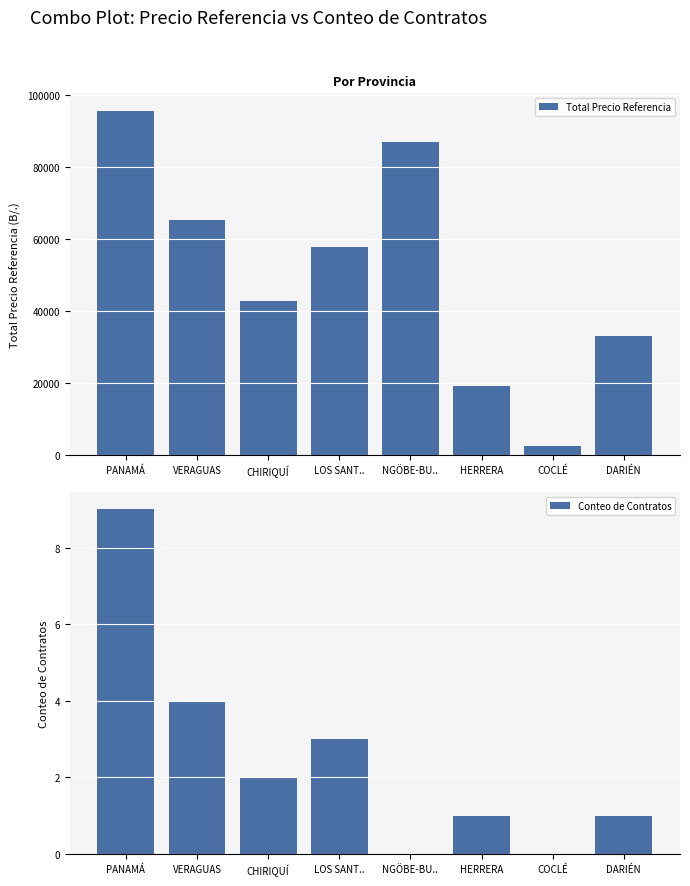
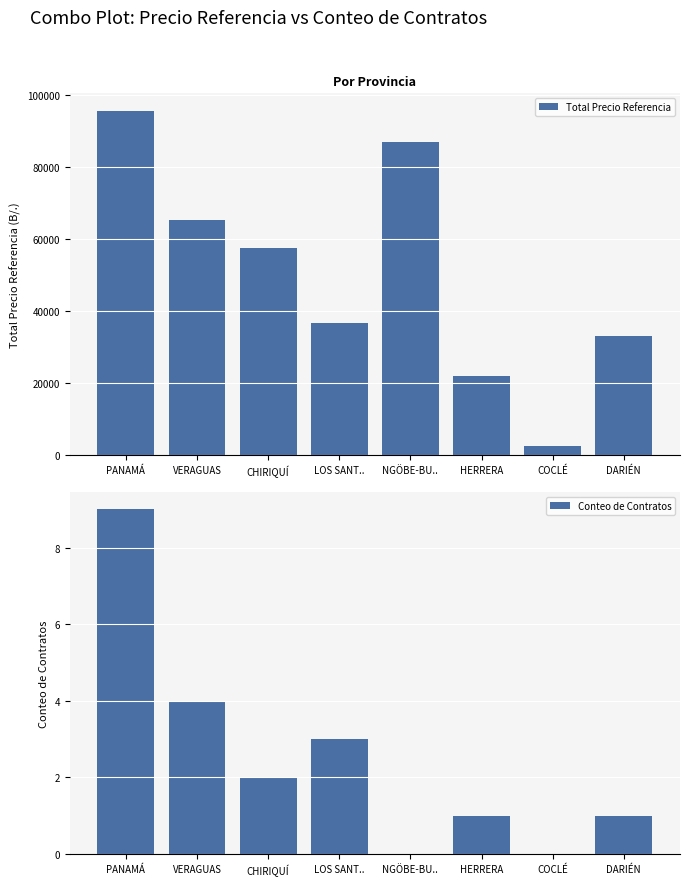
Por Provincia, CHIRIQUÍ: 43000 -> 57000
Por Provincia, LOS SANT..: 58000 -> 37000
Por Provincia, HERRERA: 19000 -> 22000
